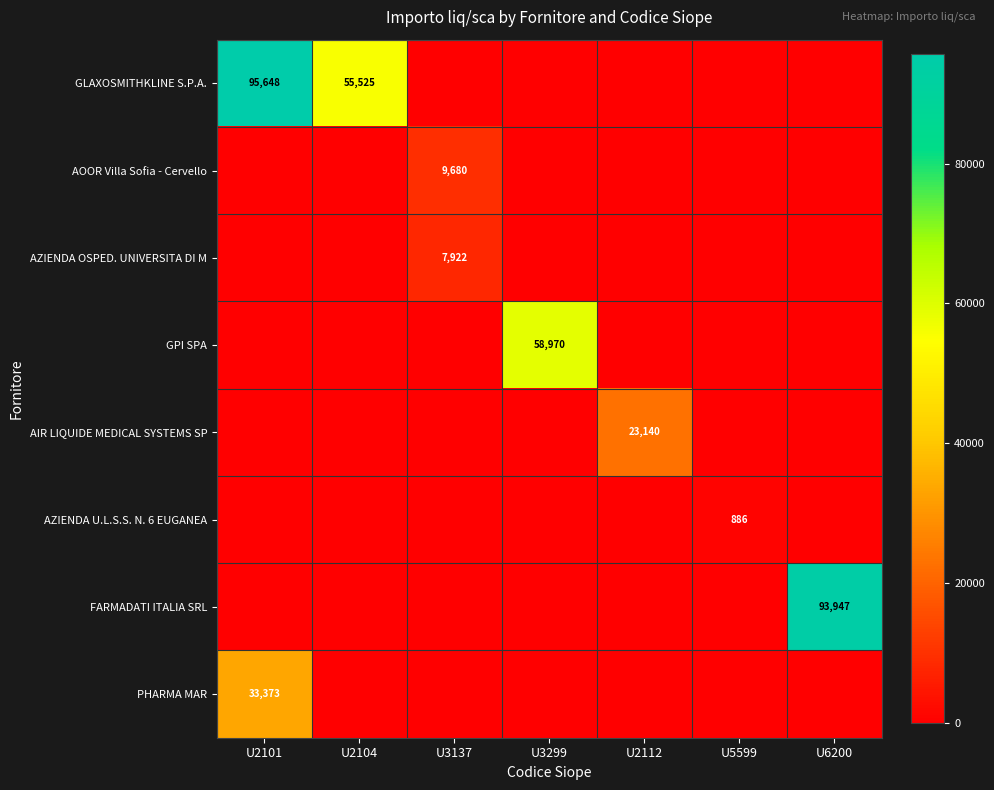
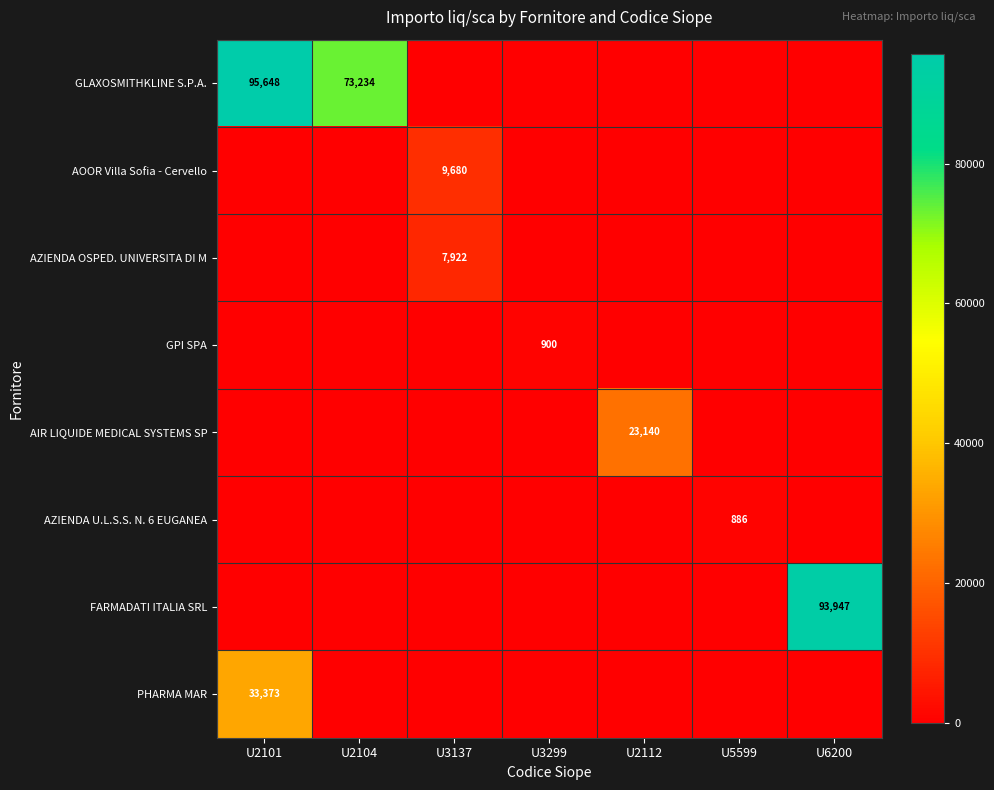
GLAXOSMITHKLINE S.P.A., U2104: 55,525 -> 73,234
GPI SPA, U3299: 58,970 -> 900
